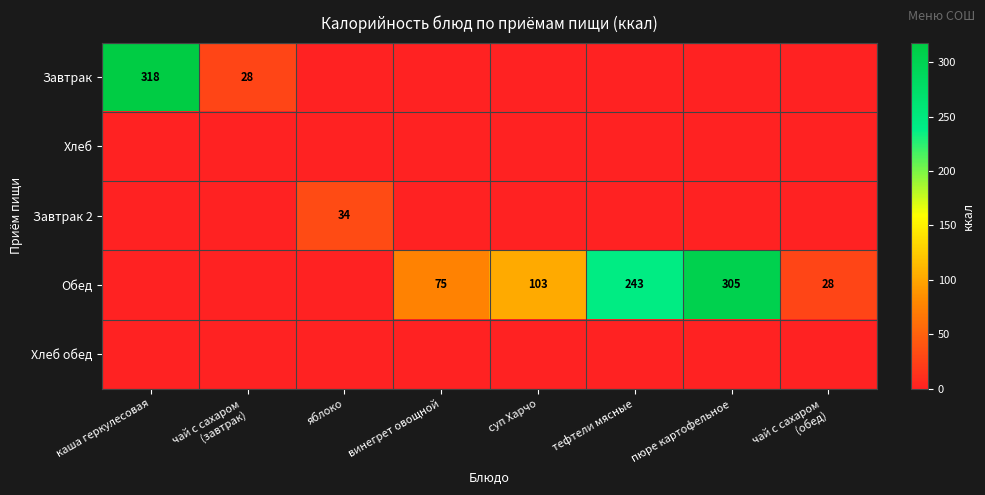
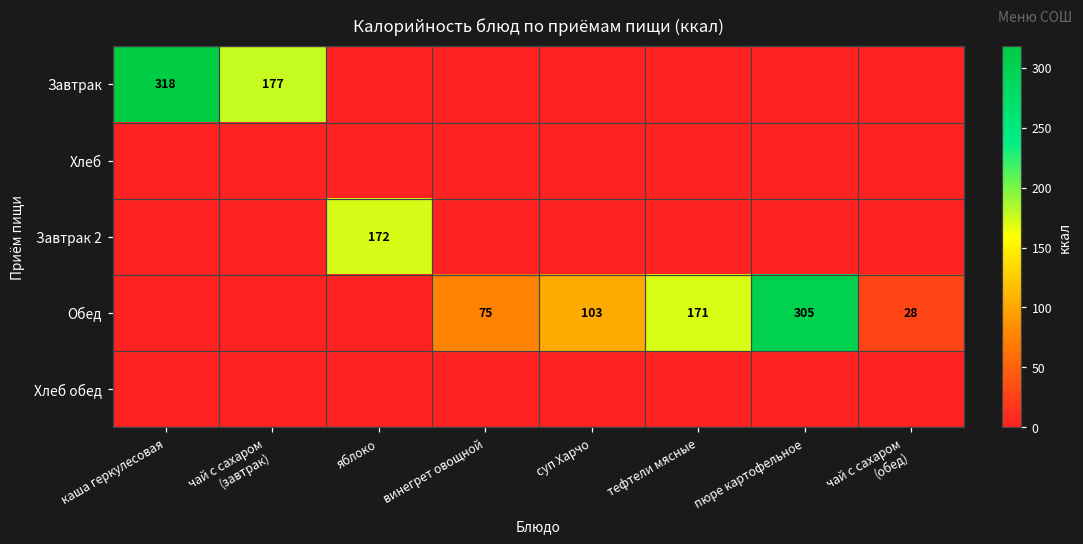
Завтрак, чай с сахаром (завтрак): 28 -> 177
Завтрак 2, яблоко: 34 -> 172
Обед, тефтели мясные: 243 -> 171
